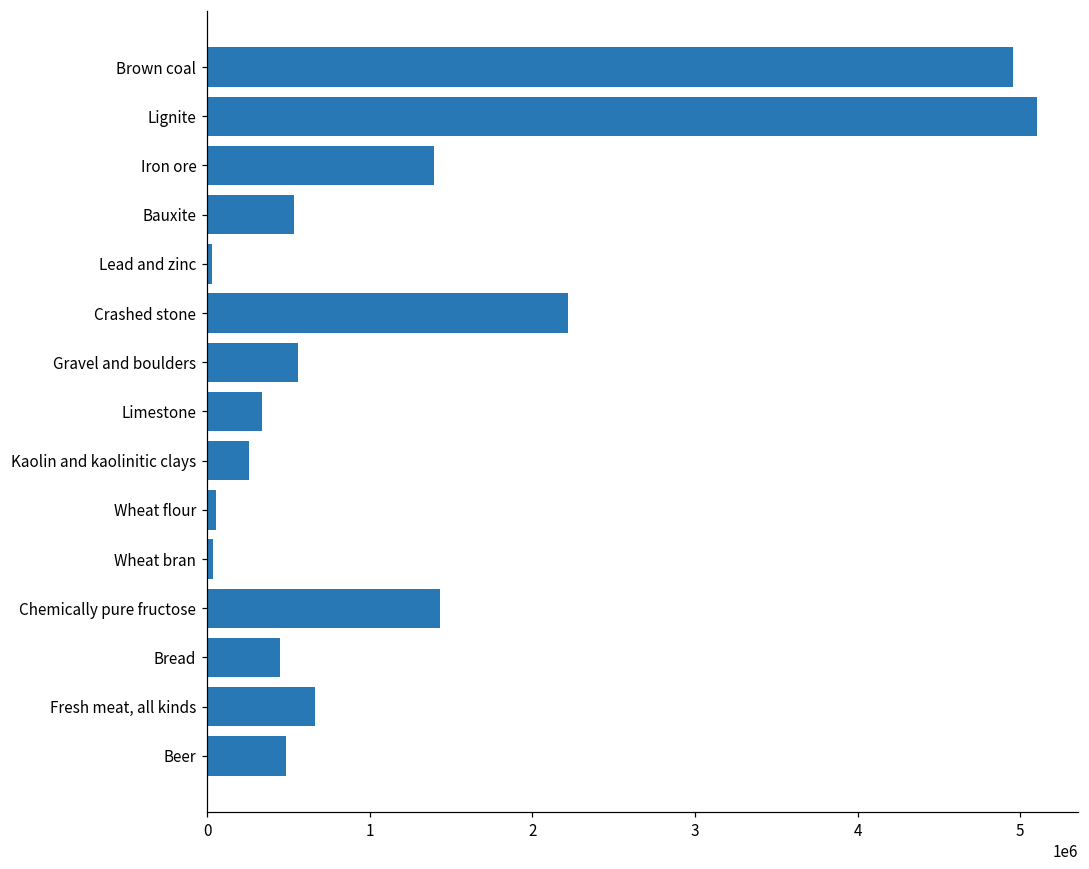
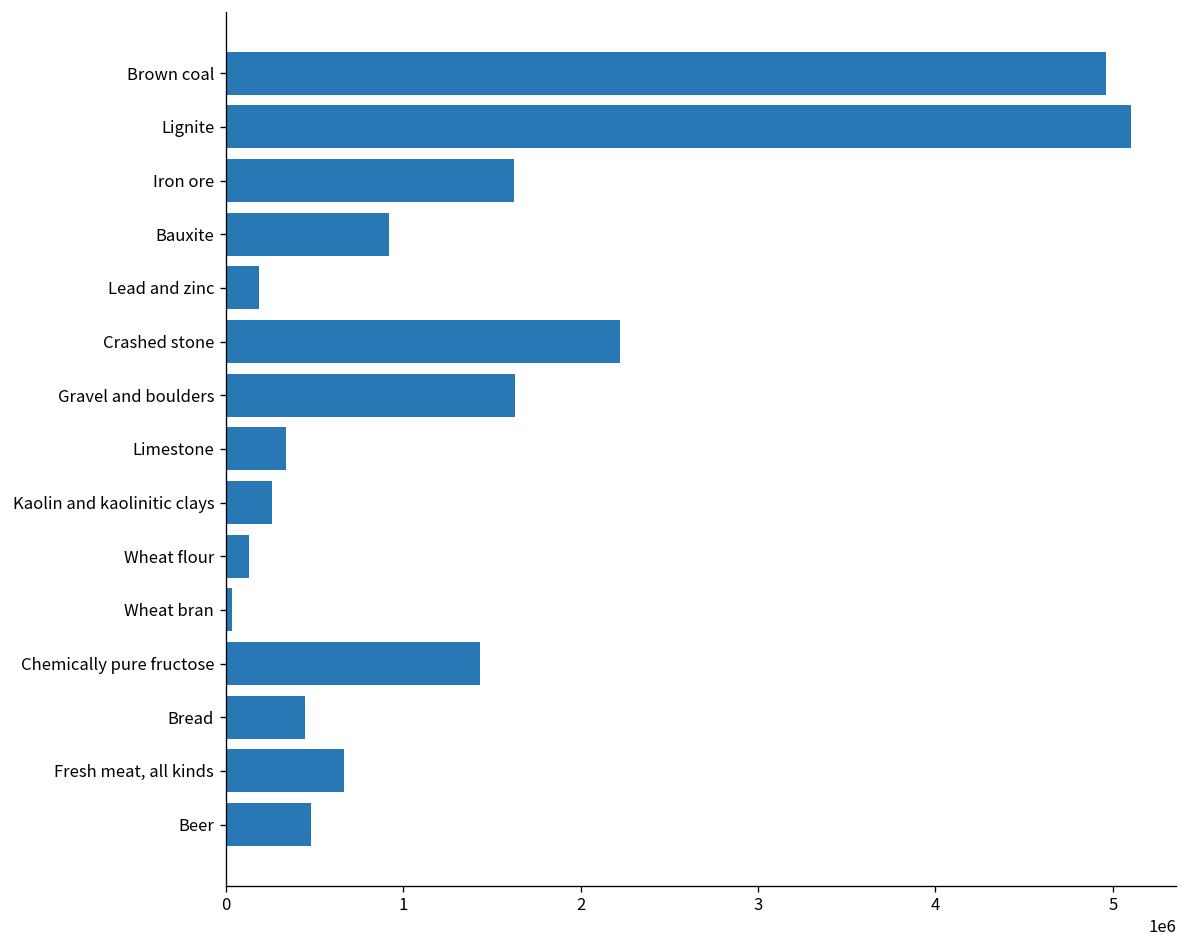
Iron ore: 1400000 -> 1620000
Bauxite: 530000 -> 920000
Lead and zinc: 30000 -> 190000
Gravel and boulders: 560000 -> 1630000
Wheat flour: 50000 -> 130000
